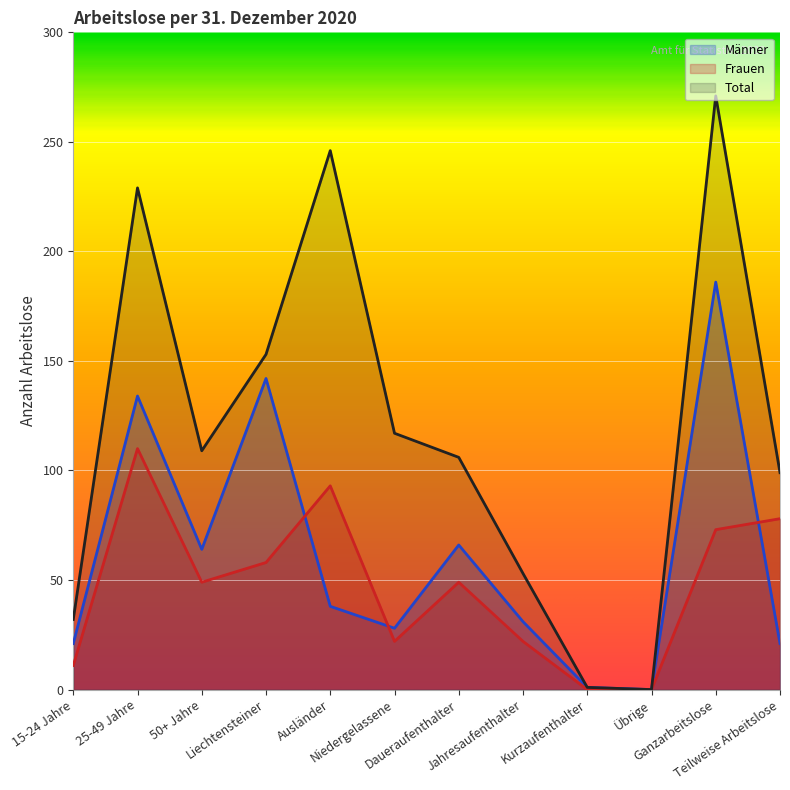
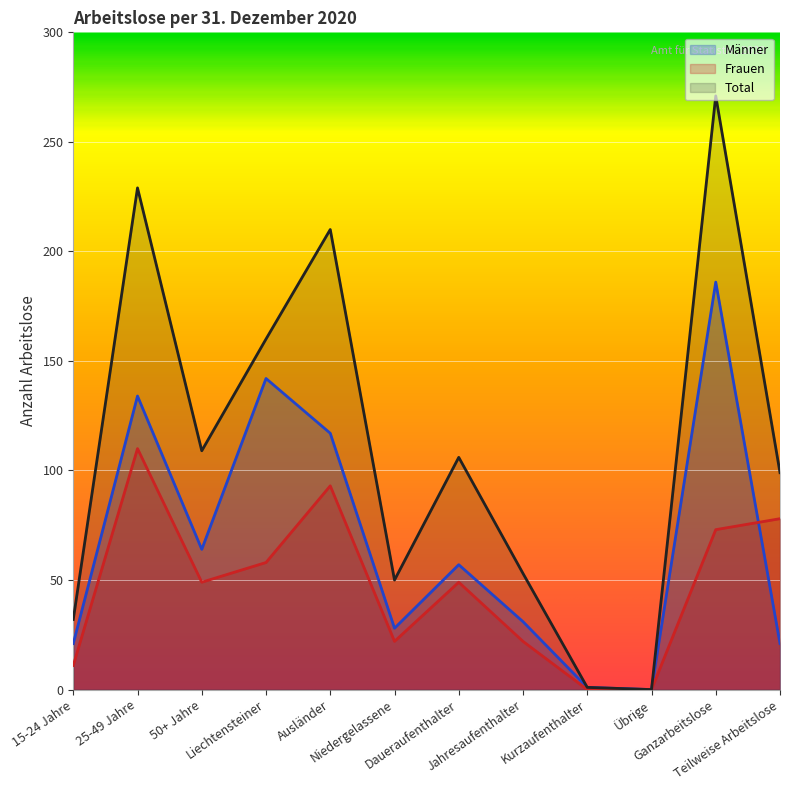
Total, Liechtensteiner: 153 -> 160
Männer, Ausländer: 38 -> 117
Total, Ausländer: 246 -> 210
Total, Niedergelassene: 117 -> 50
Männer, Daueraufenthalter: 66 -> 57
